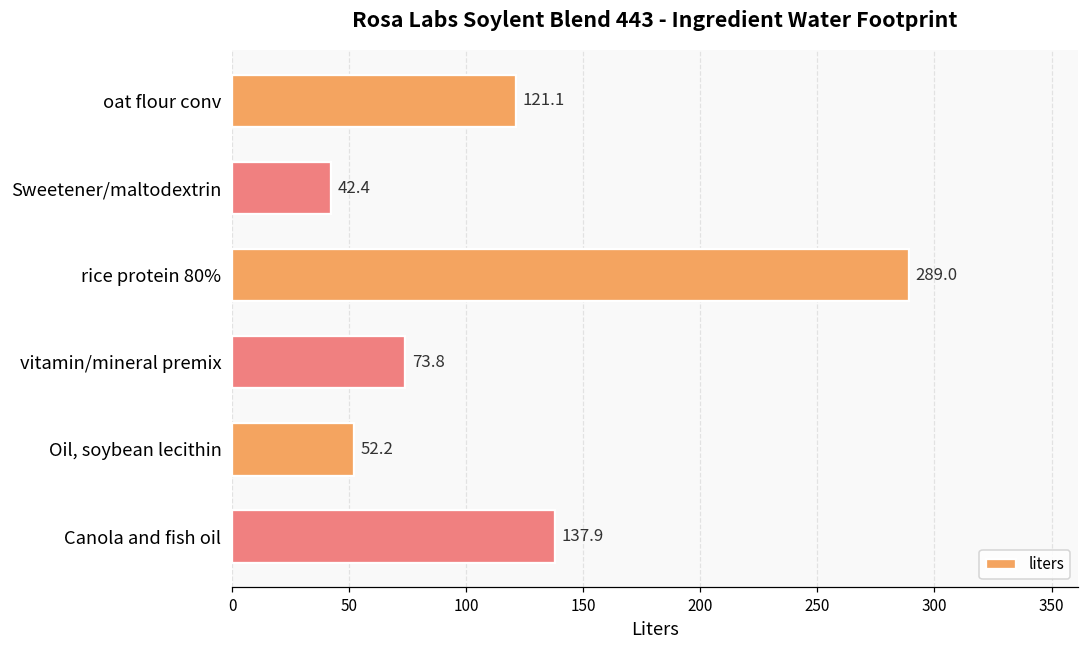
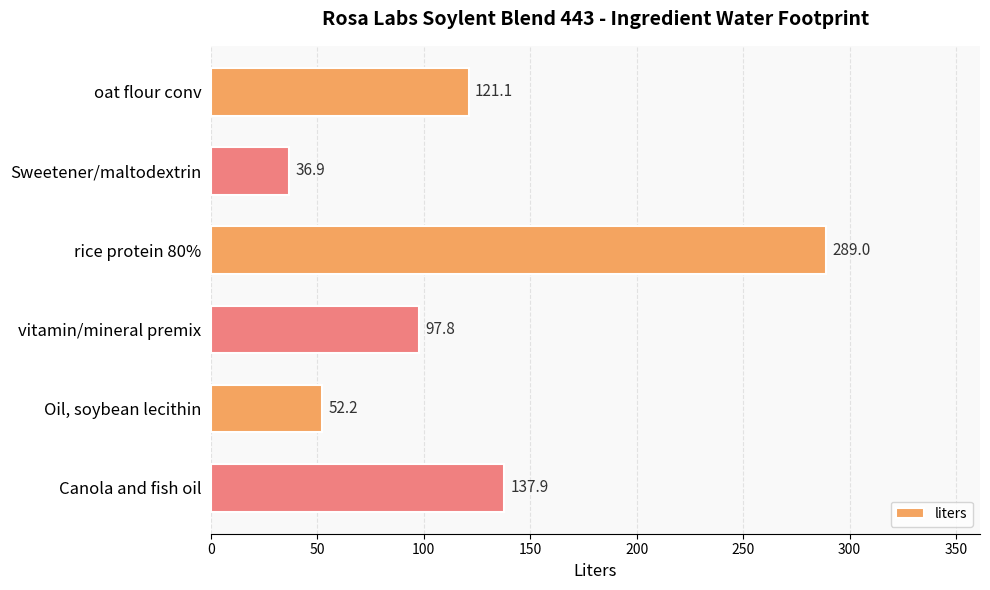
Sweetener/maltodextrin: 42.4 -> 36.9
vitamin/mineral premix: 73.8 -> 97.8
